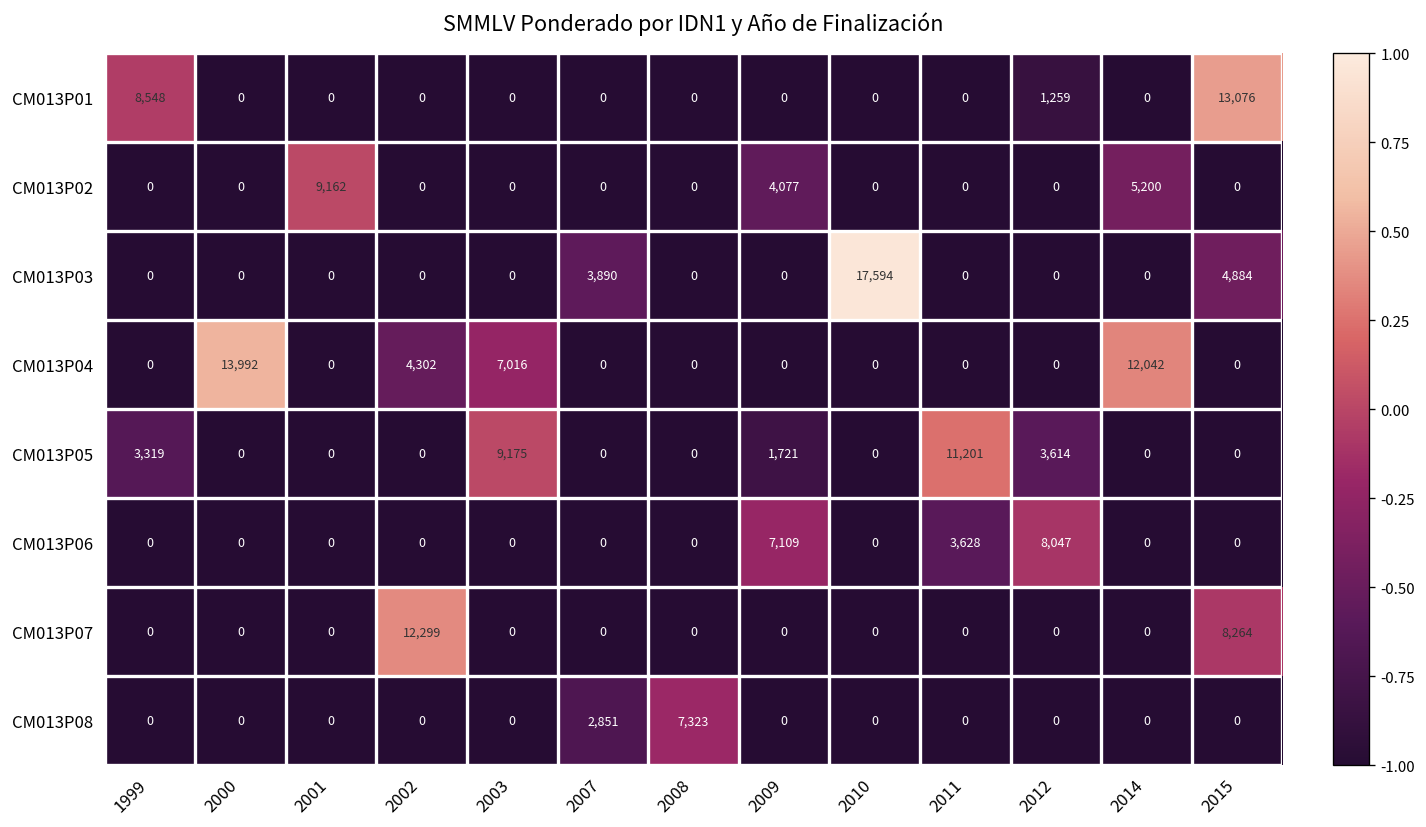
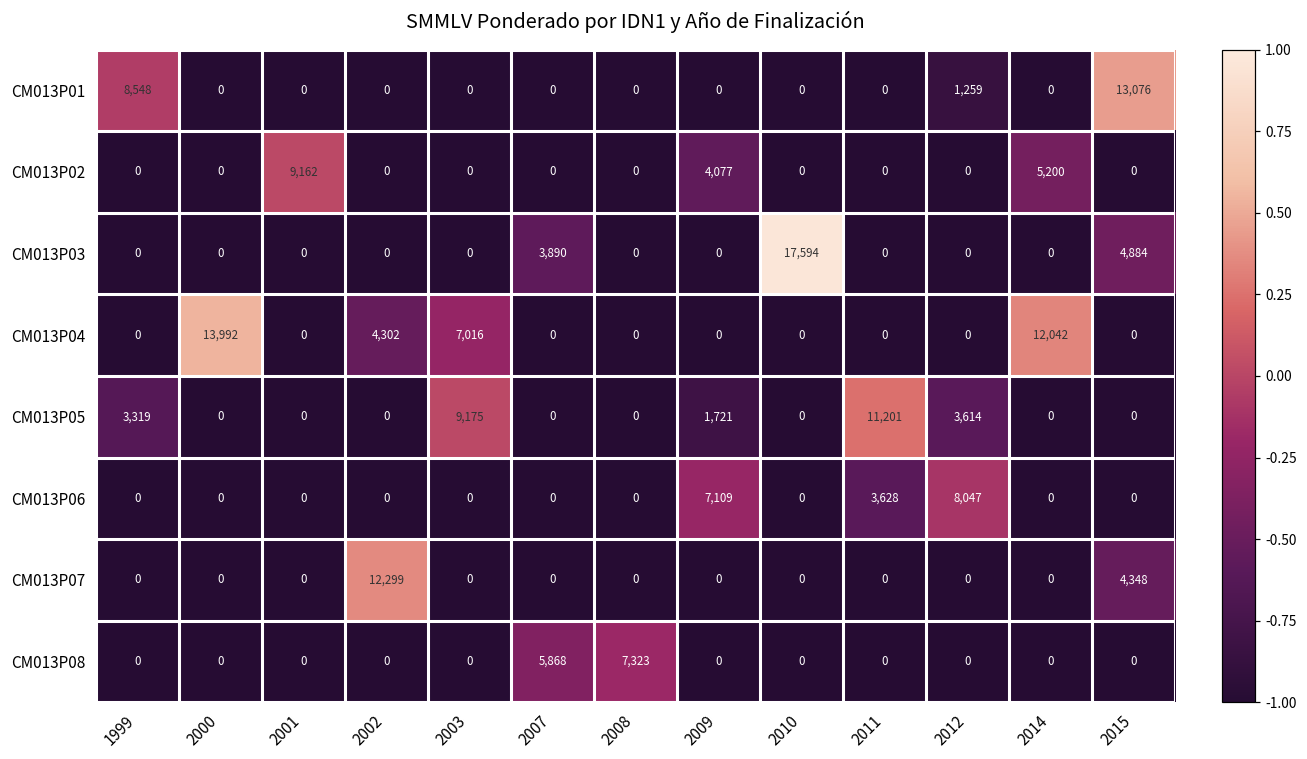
CM013P07, 2015: 8,264 -> 4,348
CM013P08, 2007: 2,851 -> 5,868
